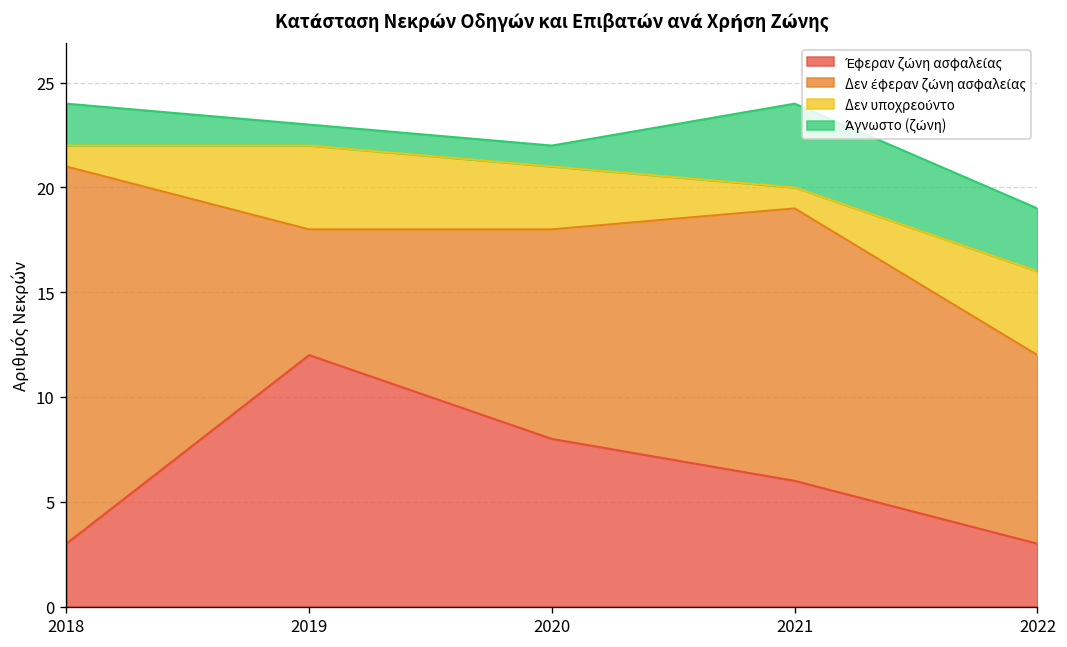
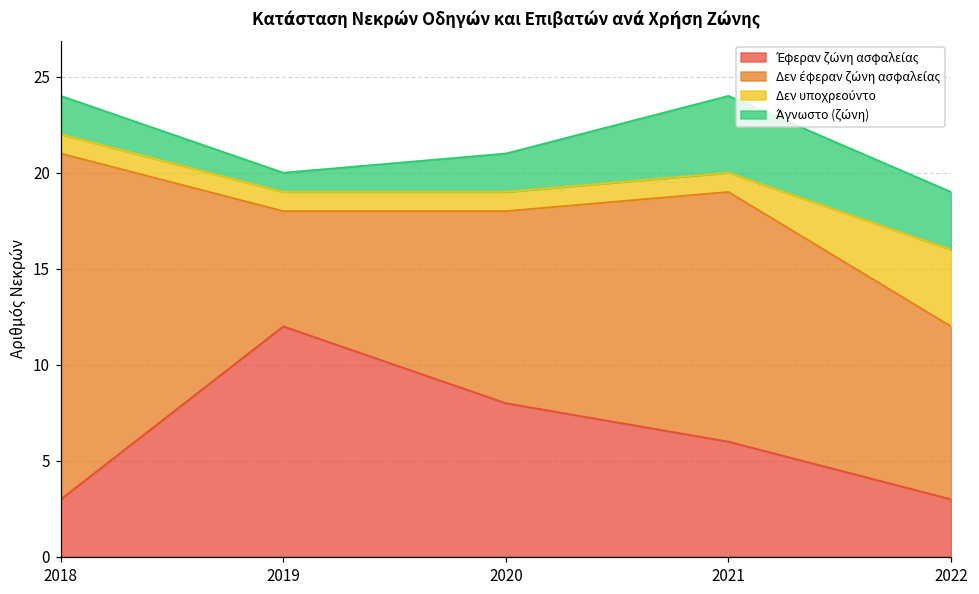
Δεν υποχρεούντο, 2019: 4 -> 1
Δεν υποχρεούντο, 2020: 3 -> 1
Άγνωστο (ζώνη), 2020: 1 -> 2
